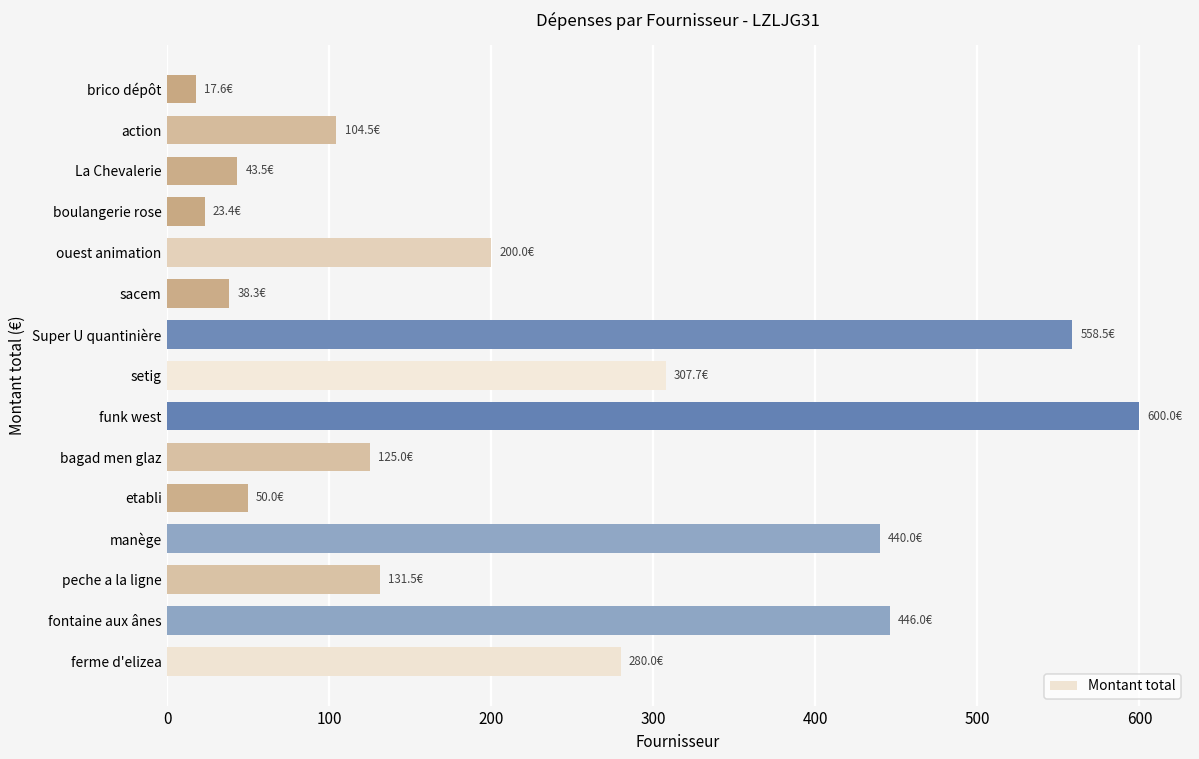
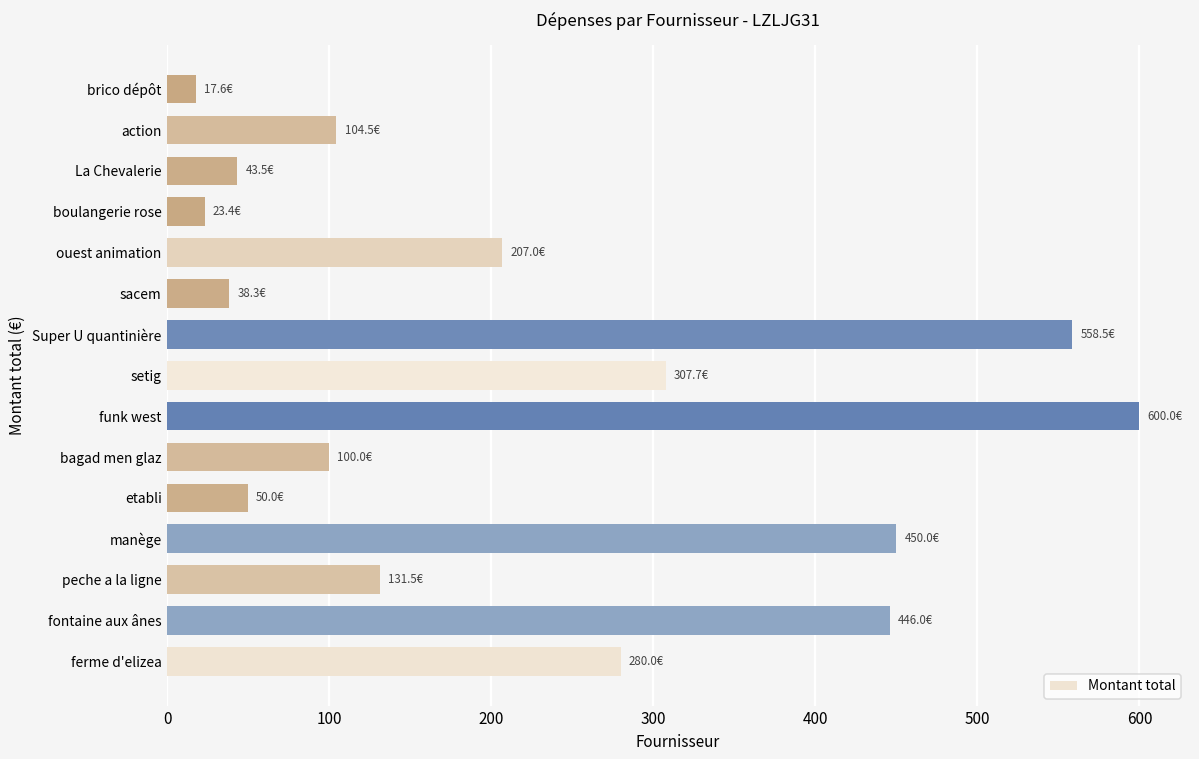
ouest animation: 200.0€ -> 207.0€
bagad men glaz: 125.0€ -> 100.0€
manège: 440.0€ -> 450.0€
